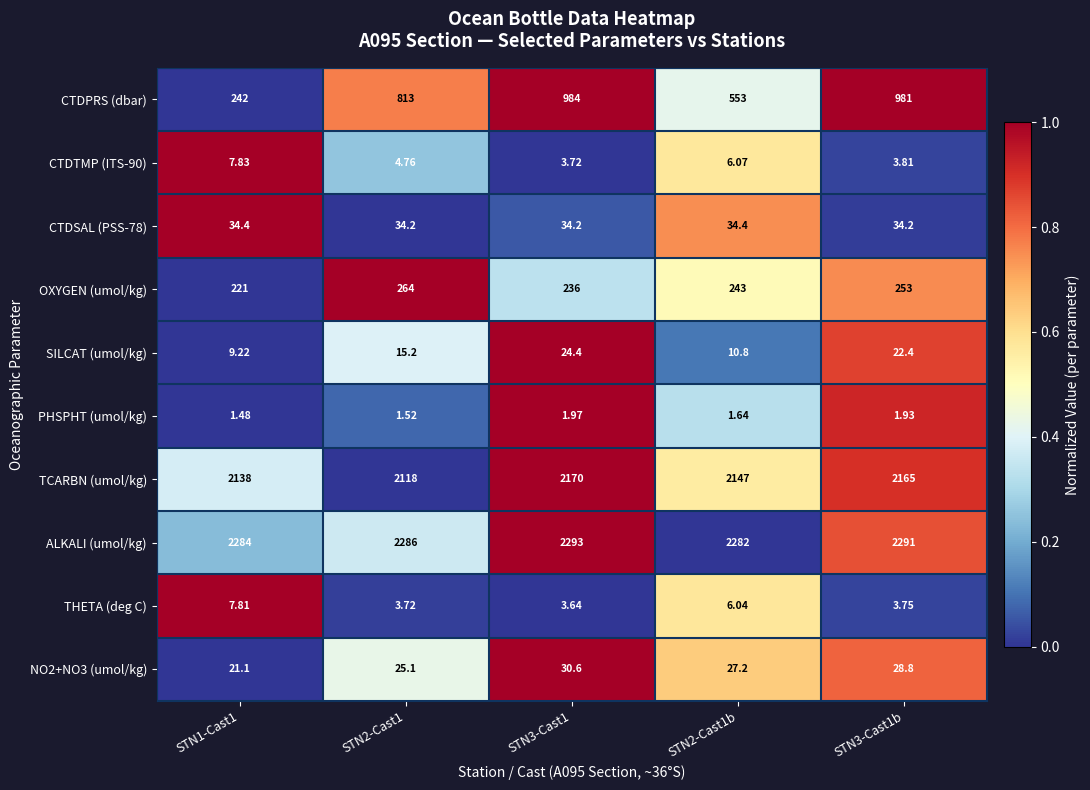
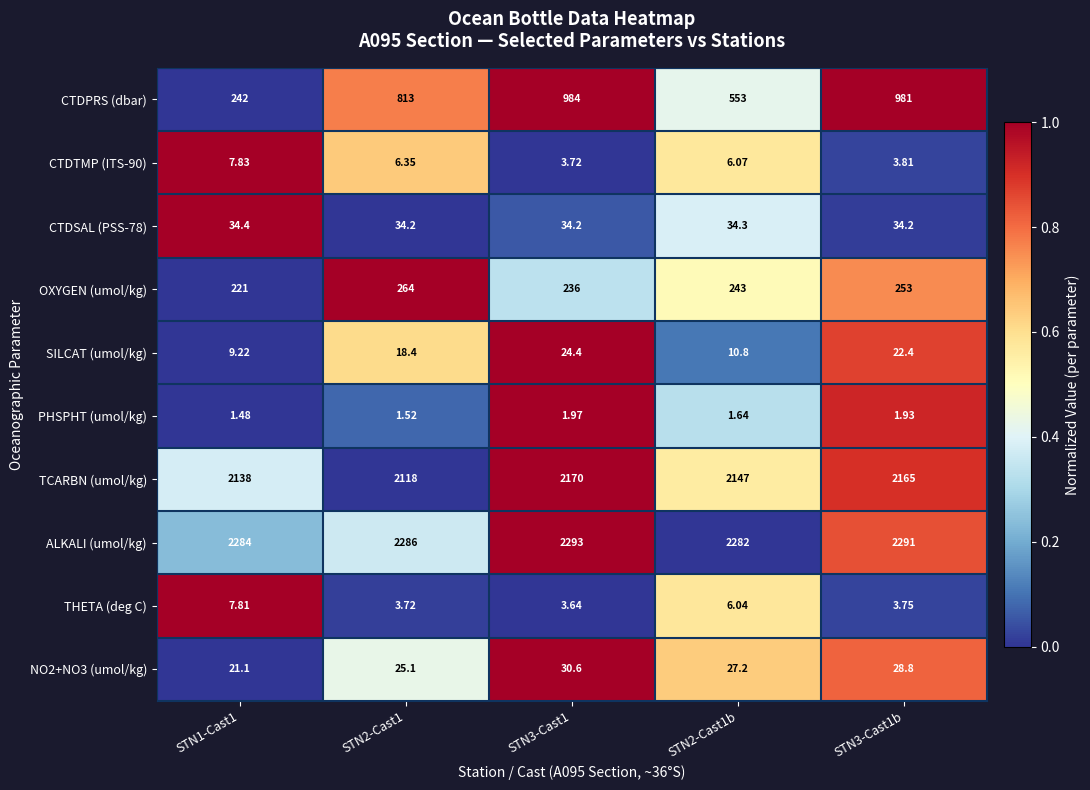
CTDTMP (ITS-90), STN2-Cast1: 4.76 -> 6.35
CTDSAL (PSS-78), STN2-Cast1b: 34.4 -> 34.3
SILCAT (umol/kg), STN2-Cast1: 15.2 -> 18.4
